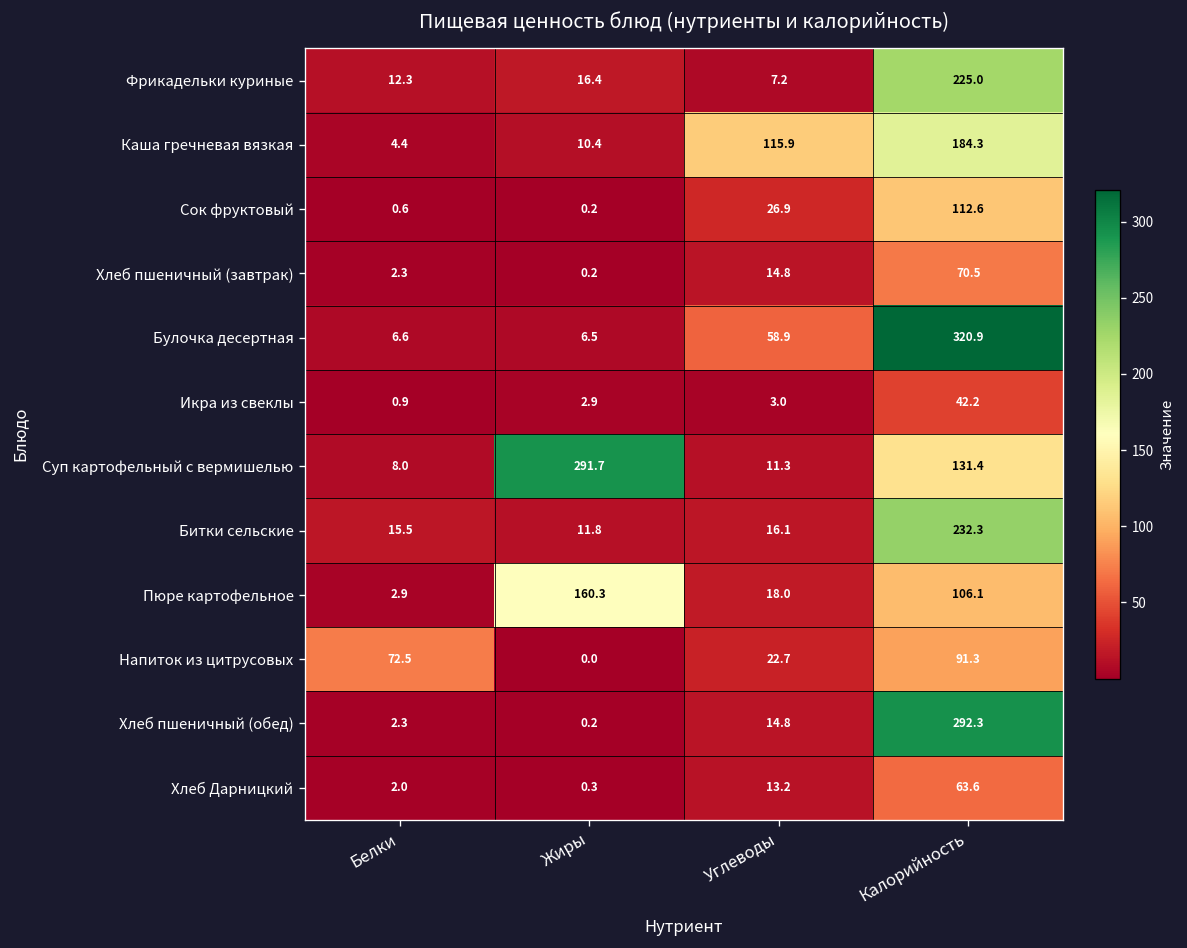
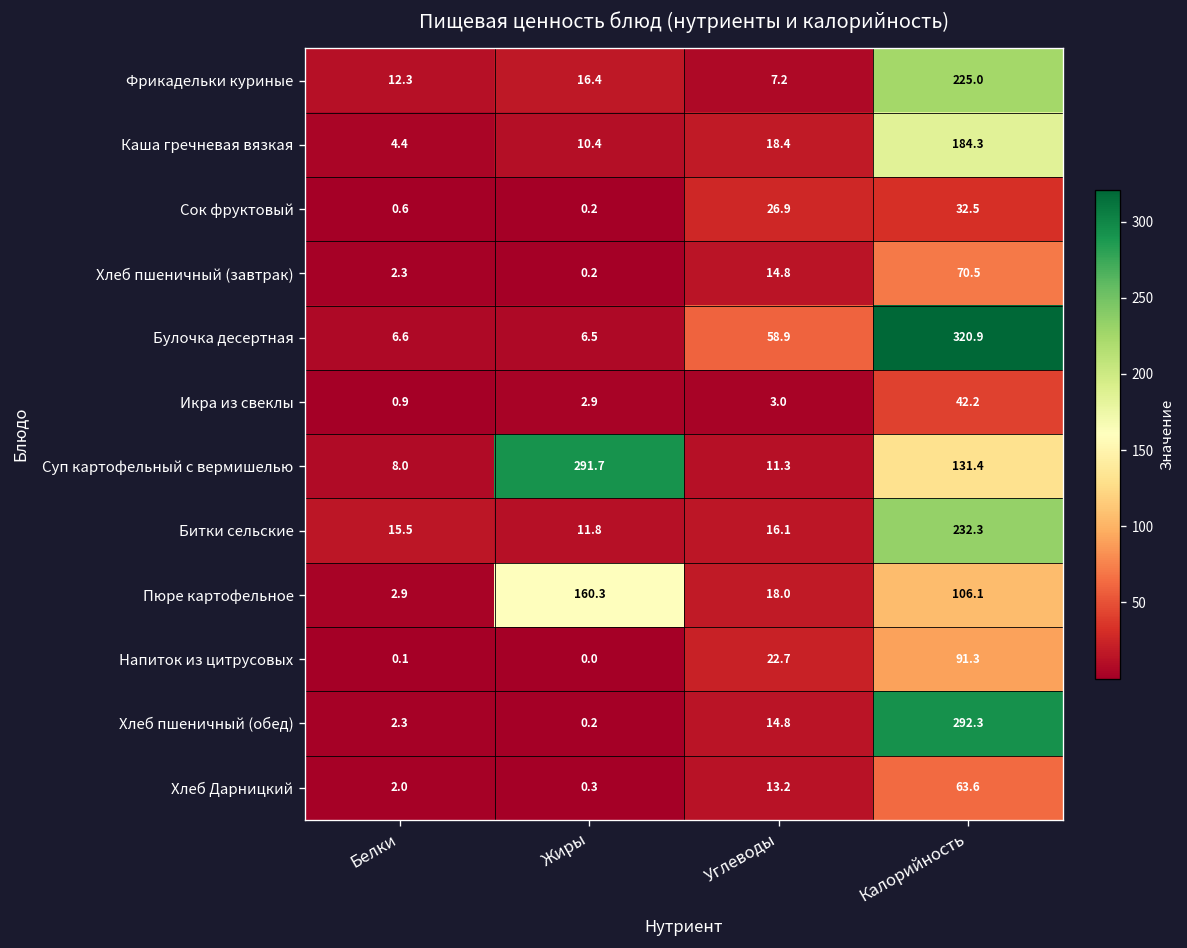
Каша гречневая вязкая, Углеводы: 115.9 -> 18.4
Сок фруктовый, Калорийность: 112.6 -> 32.5
Напиток из цитрусовых, Белки: 72.5 -> 0.1
